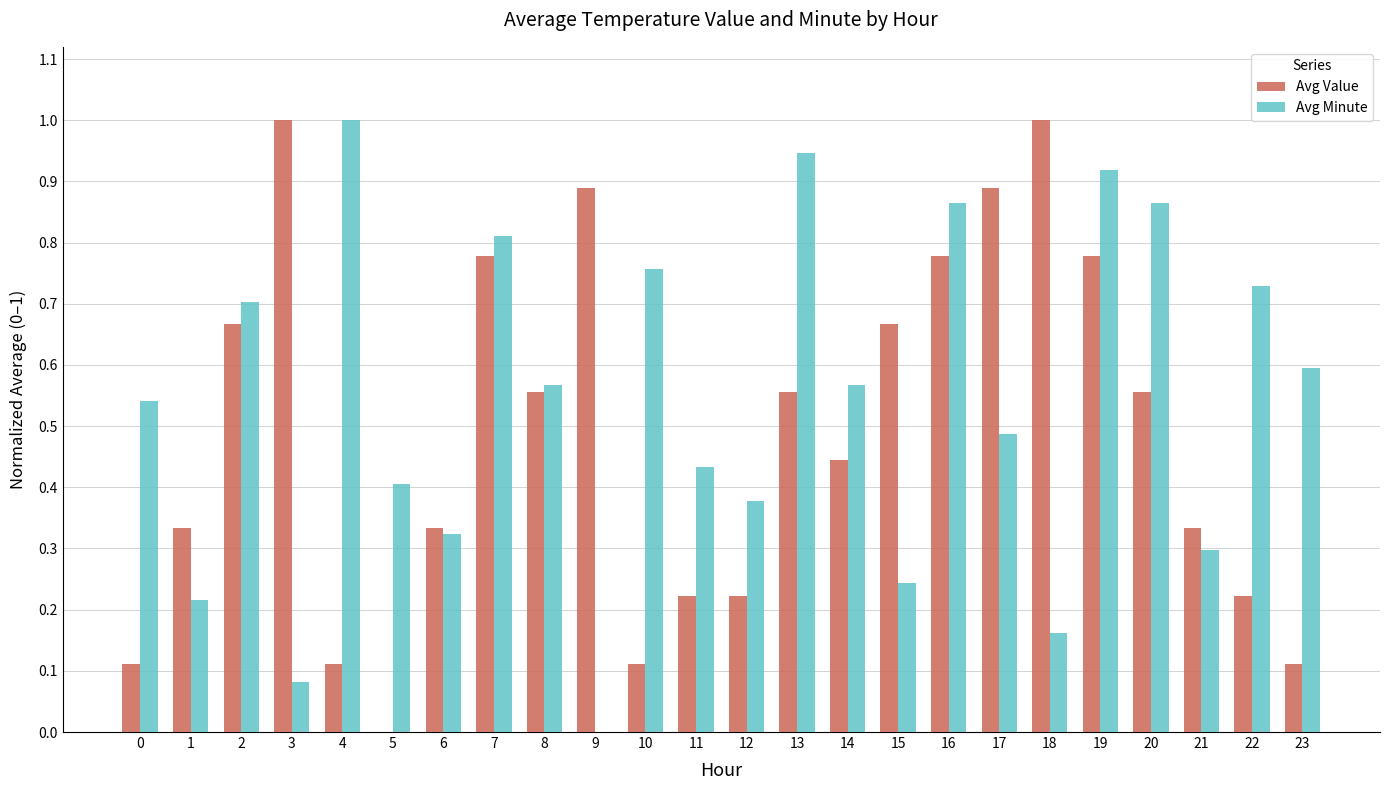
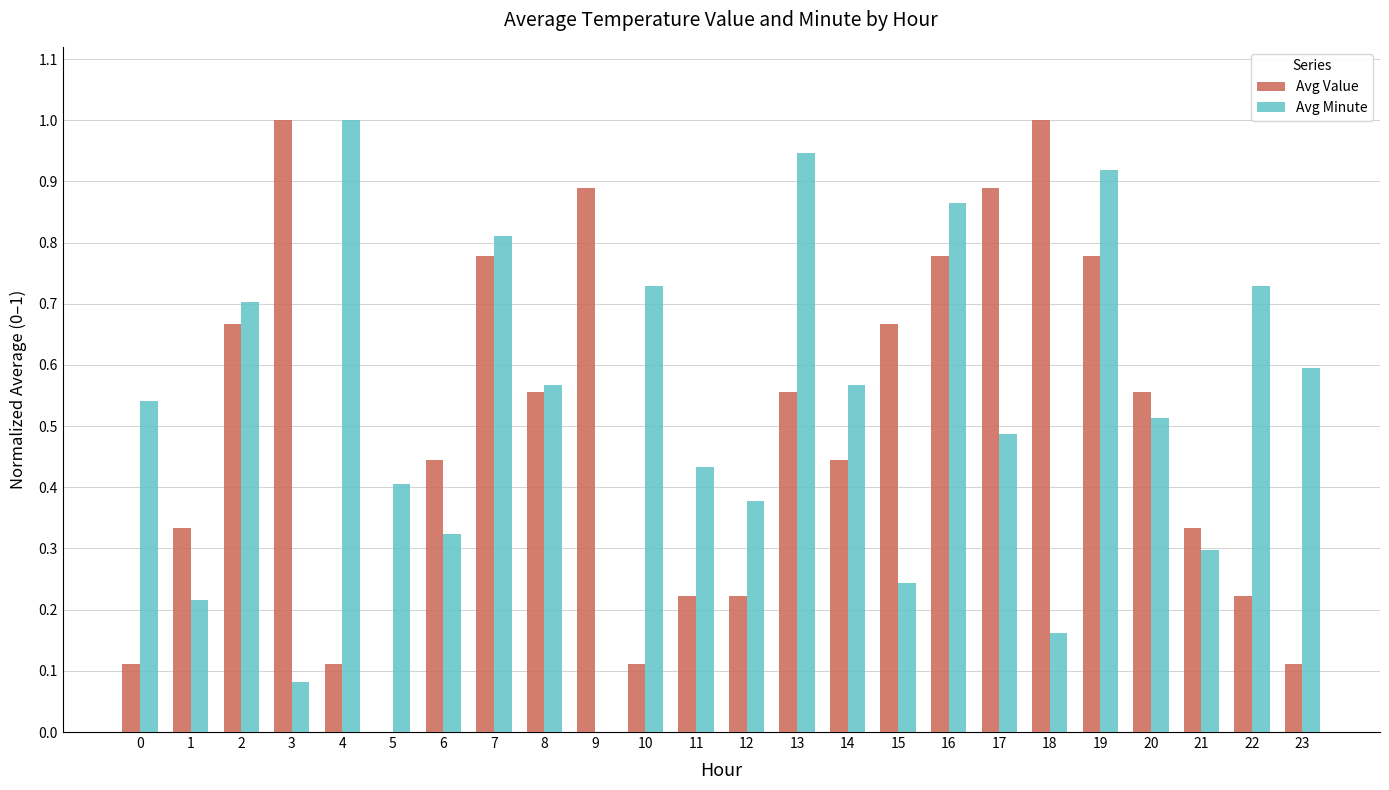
Avg Value, 6: 0.33 -> 0.44
Avg Minute, 10: 0.76 -> 0.73
Avg Minute, 20: 0.86 -> 0.51
